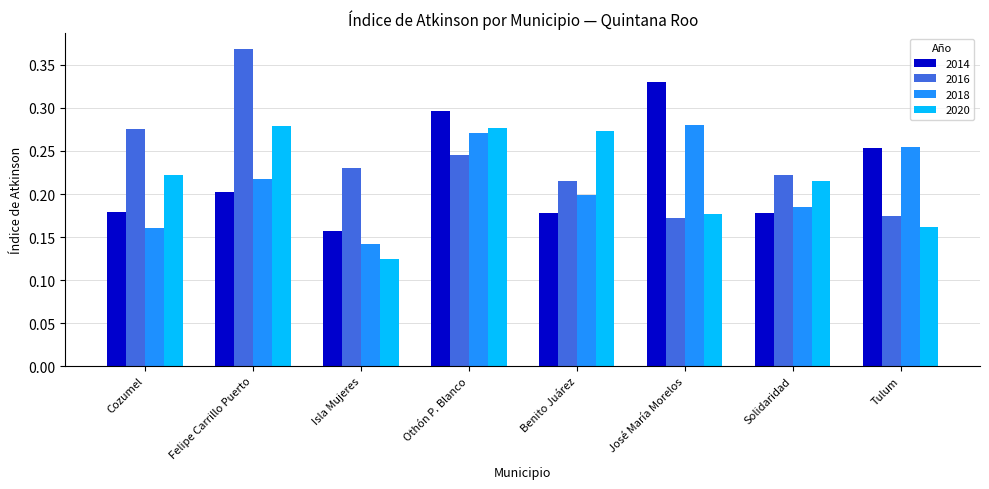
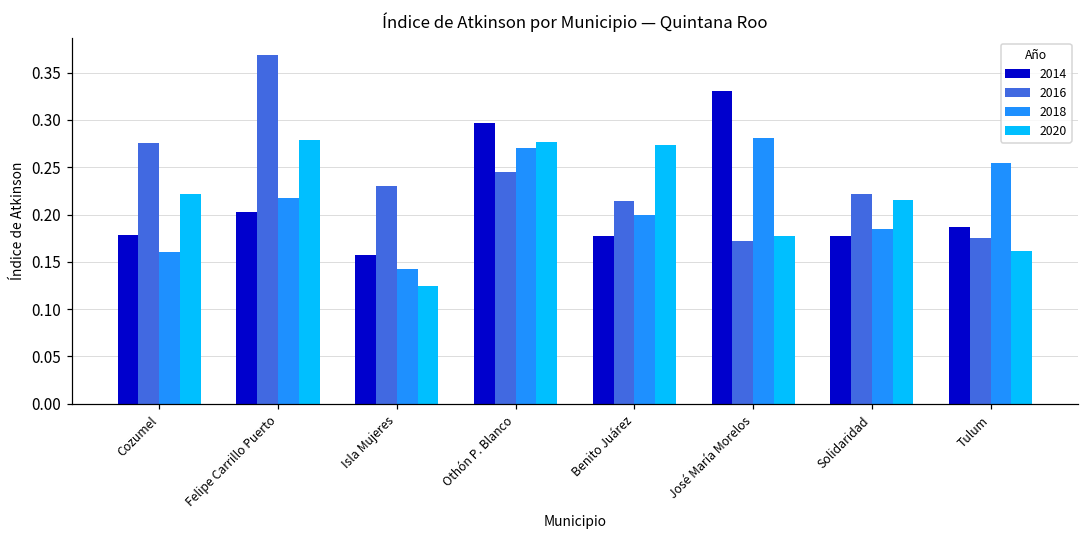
2014, Tulum: 0.25 -> 0.19
